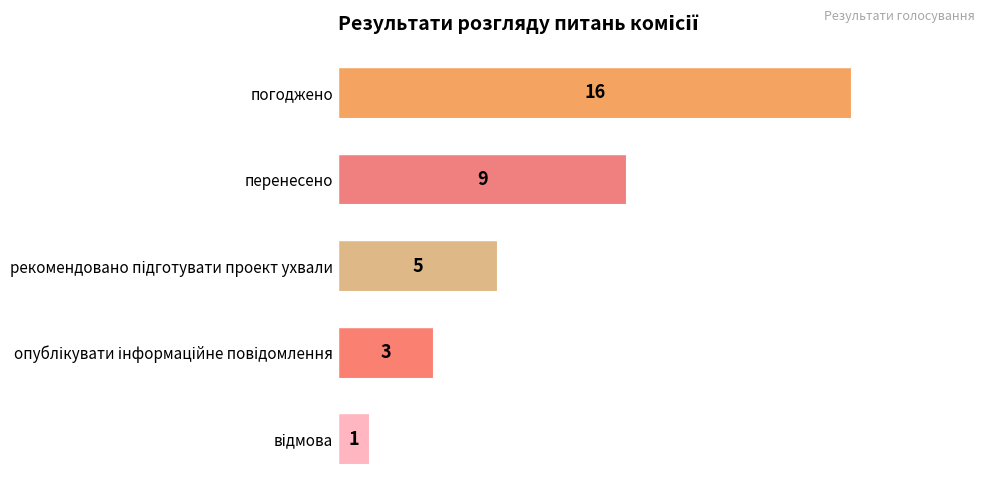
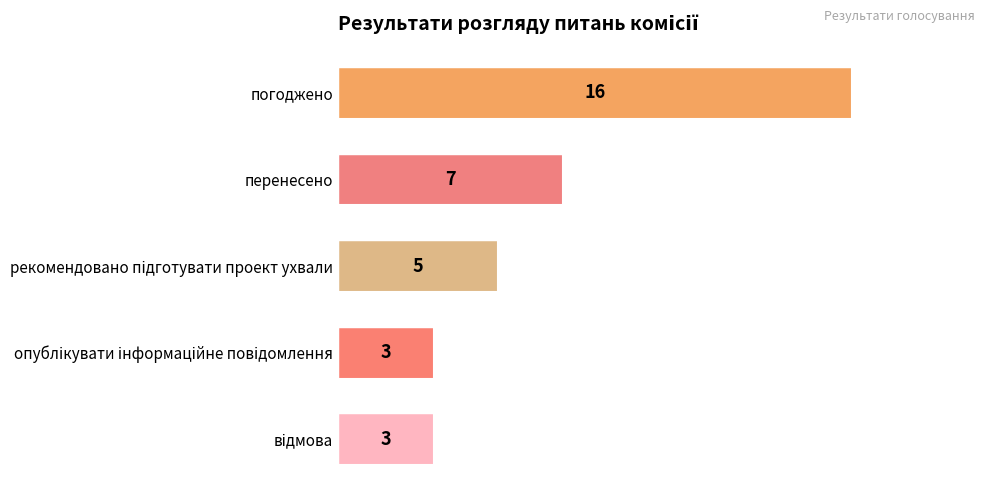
перенесено: 9 -> 7
відмова: 1 -> 3
